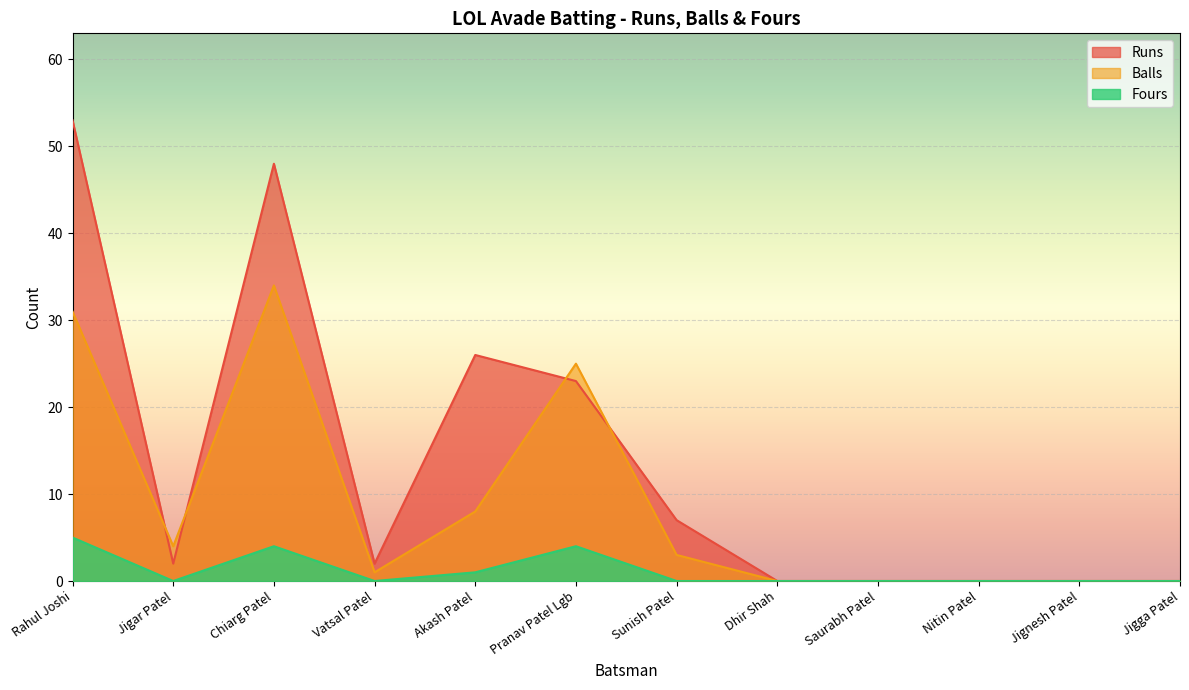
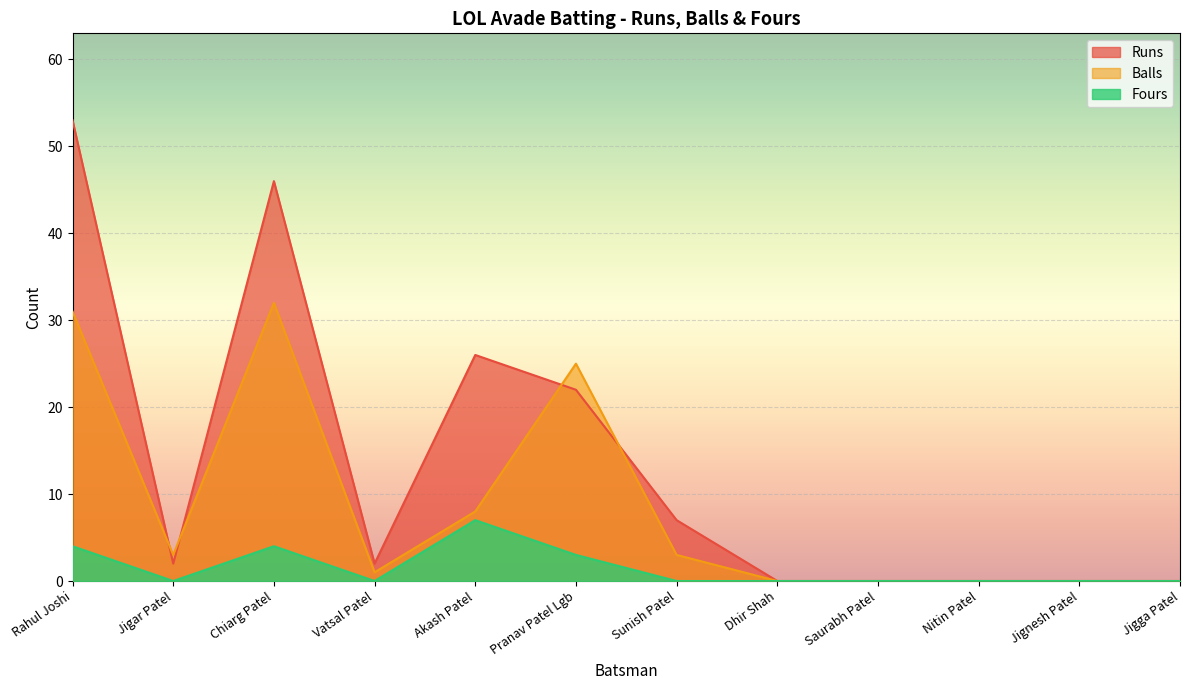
Fours, Rahul Joshi: 5 -> 4
Balls, Jigar Patel: 4 -> 3
Runs, Chiarg Patel: 48 -> 46
Balls, Chiarg Patel: 34 -> 32
Fours, Akash Patel: 1 -> 7
Runs, Pranav Patel Lgb: 23 -> 22
Fours, Pranav Patel Lgb: 4 -> 3
